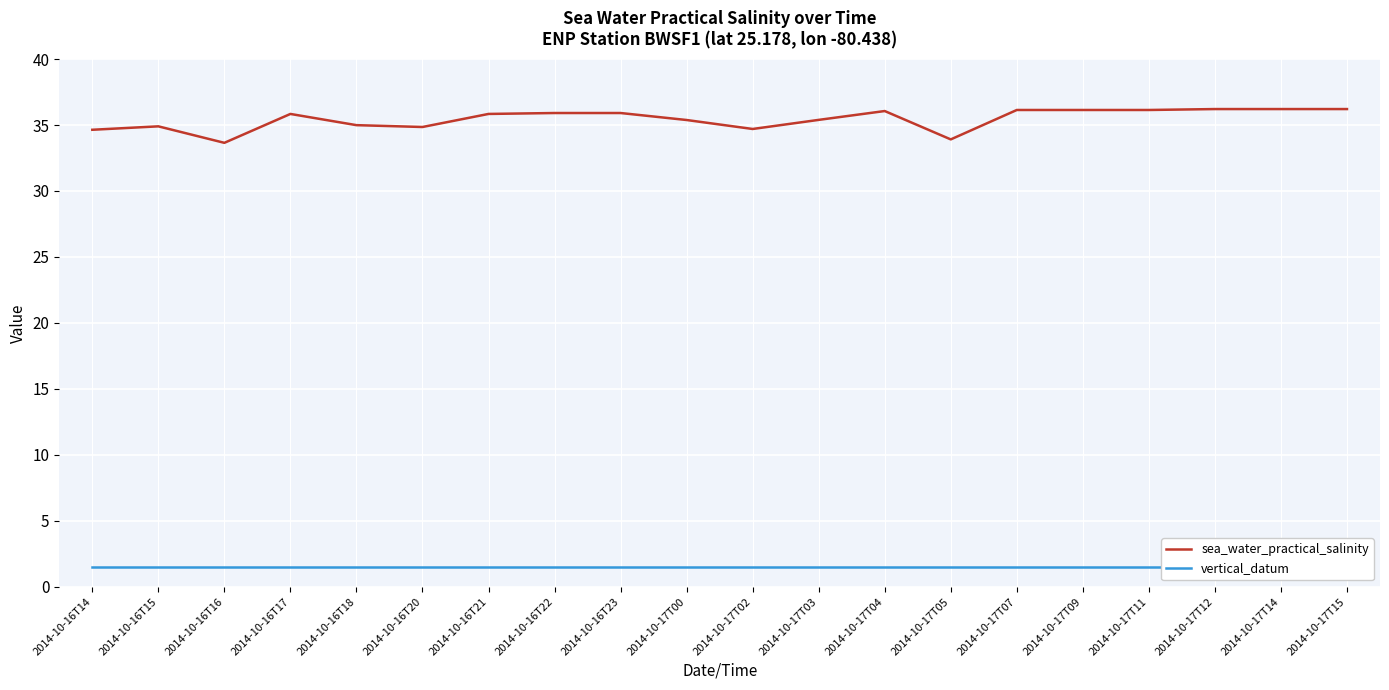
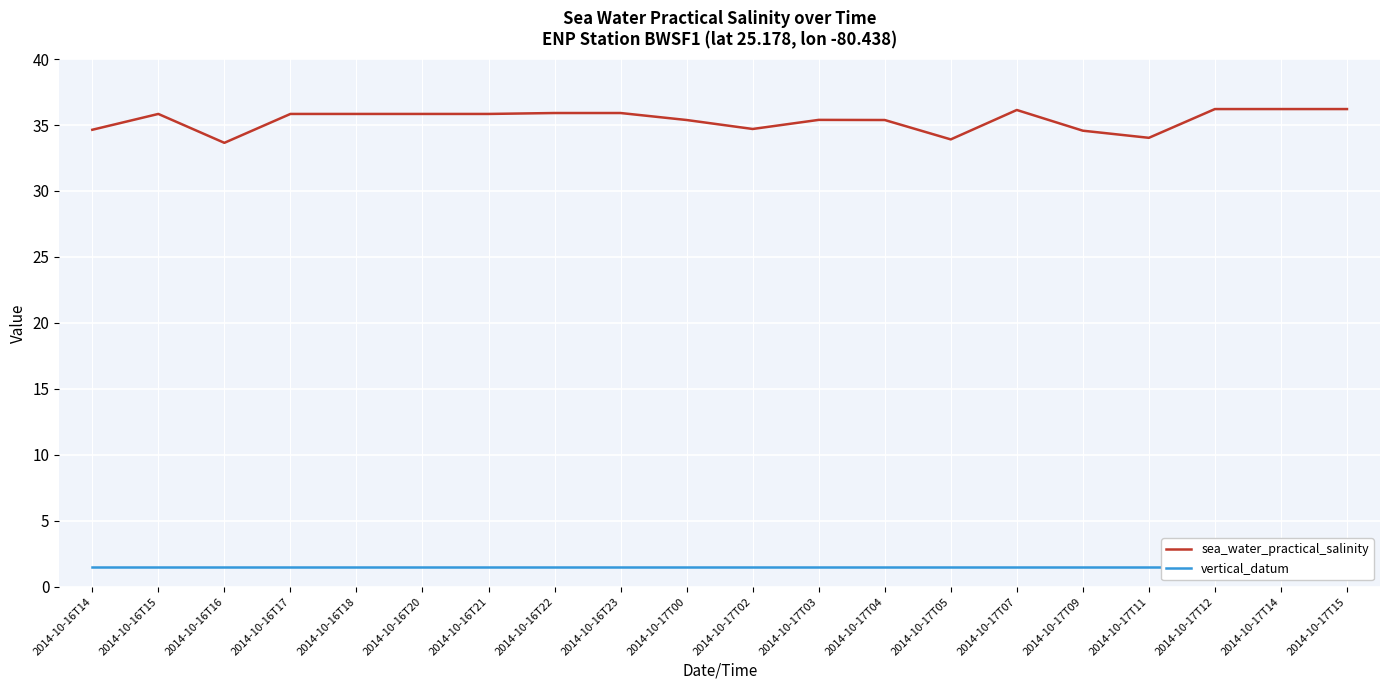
sea_water_practical_salinity, 2014-10-16T15: 34.9 -> 35.8
sea_water_practical_salinity, 2014-10-16T18: 35.0 -> 35.8
sea_water_practical_salinity, 2014-10-16T20: 34.9 -> 35.8
sea_water_practical_salinity, 2014-10-17T04: 36.1 -> 35.4
sea_water_practical_salinity, 2014-10-17T09: 36.1 -> 34.6
sea_water_practical_salinity, 2014-10-17T11: 36.1 -> 34.0
